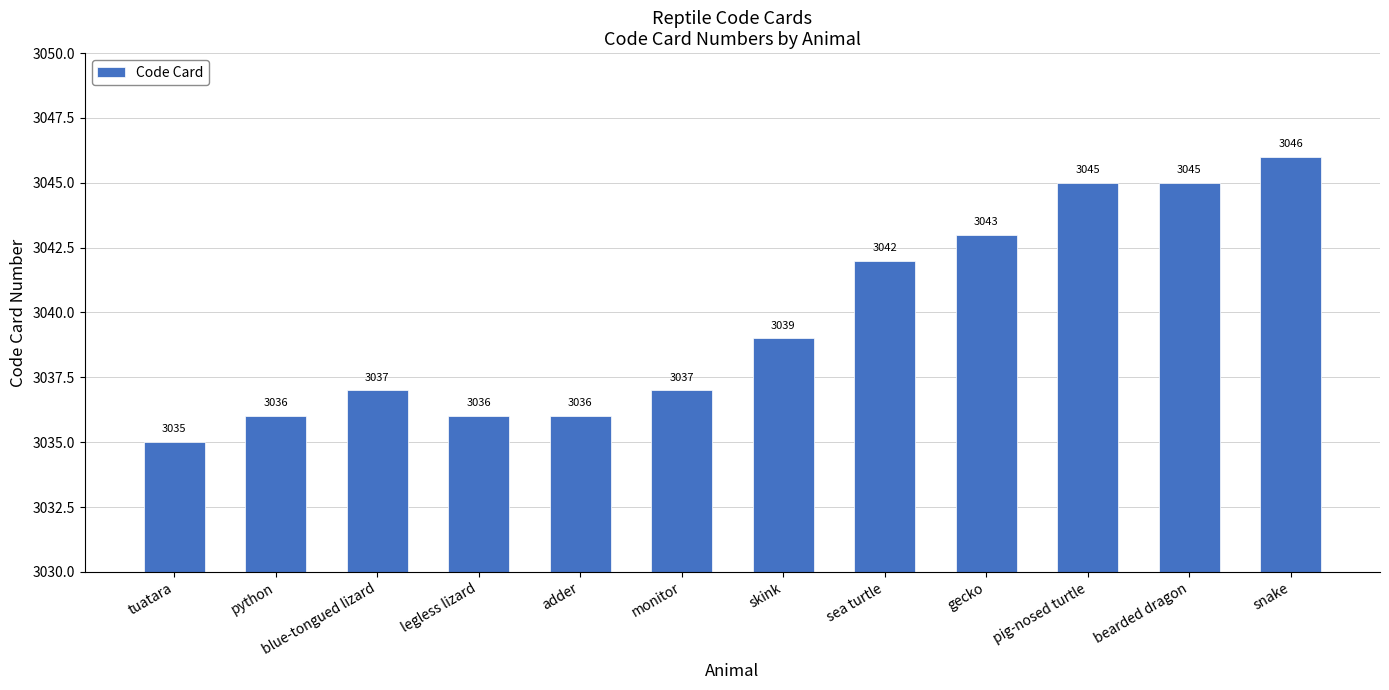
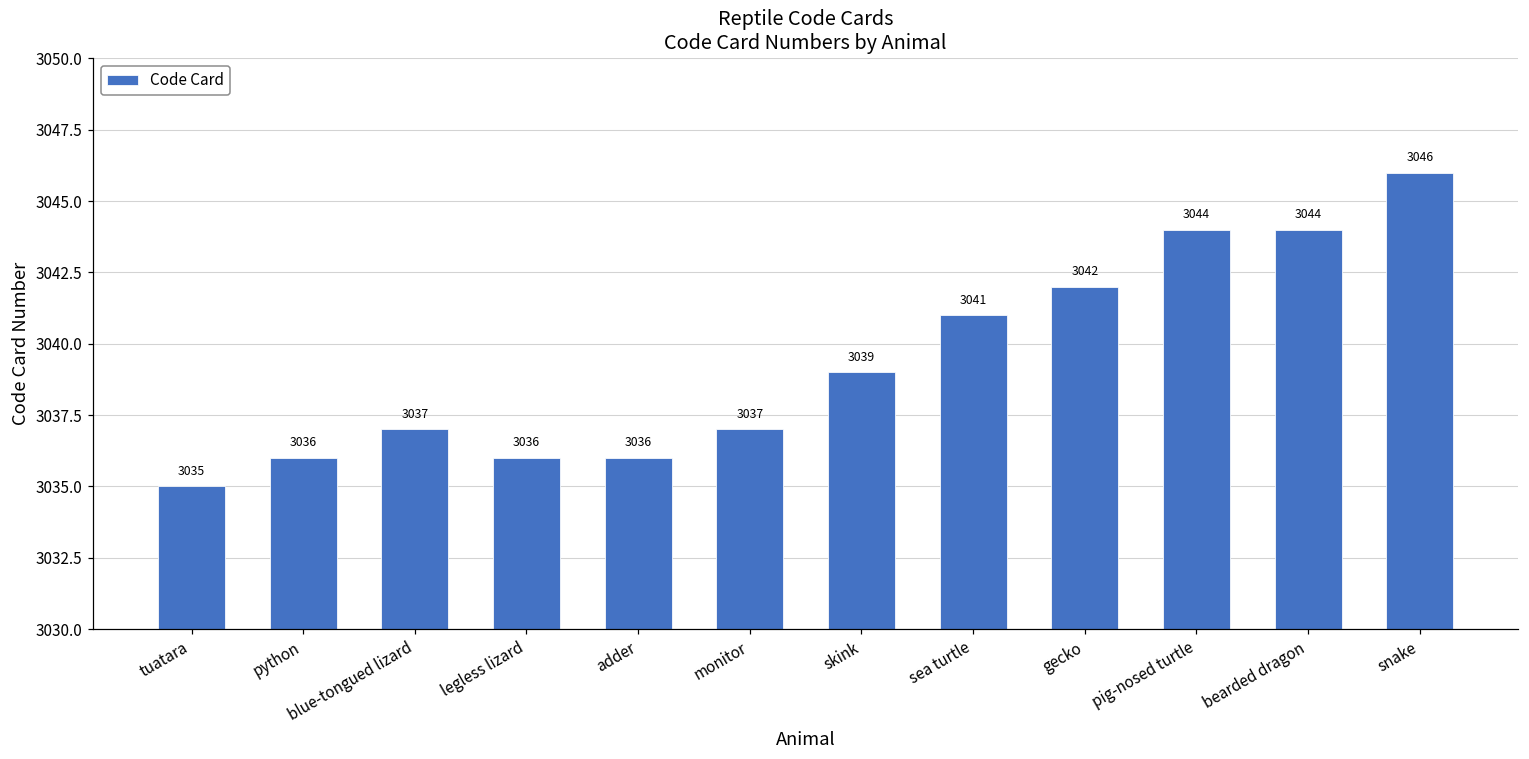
sea turtle: 3042 -> 3041
gecko: 3043 -> 3042
pig-nosed turtle: 3045 -> 3044
bearded dragon: 3045 -> 3044
